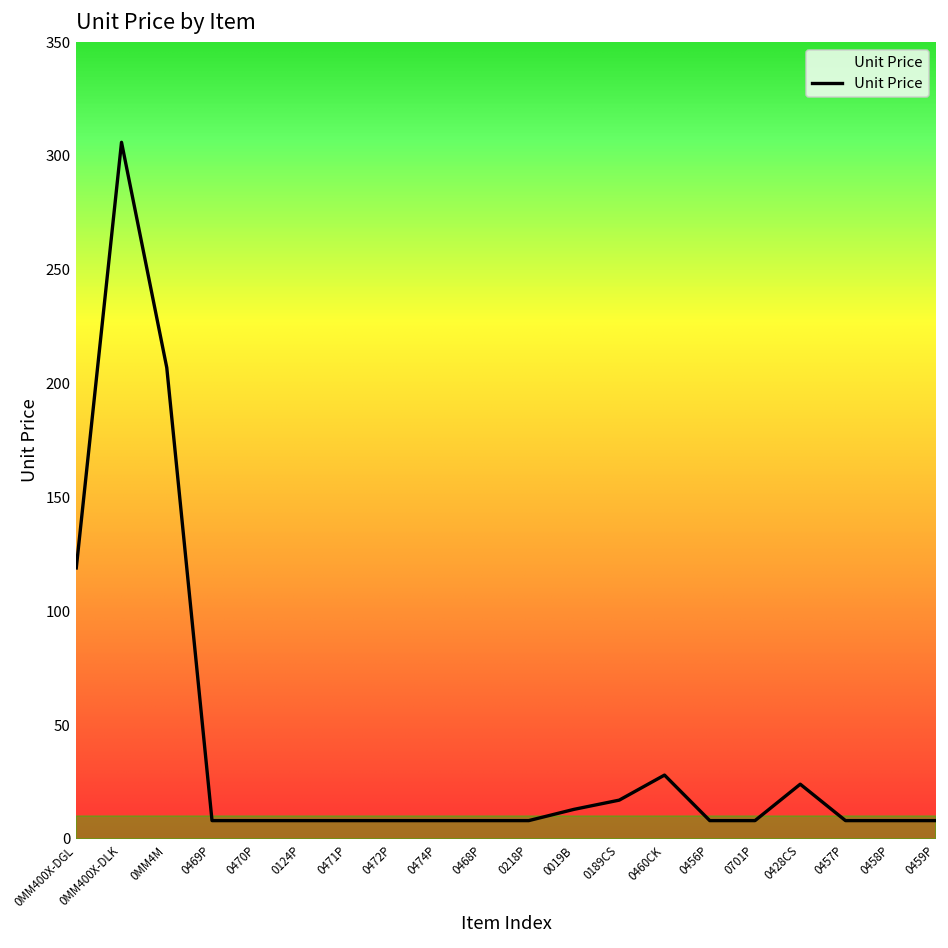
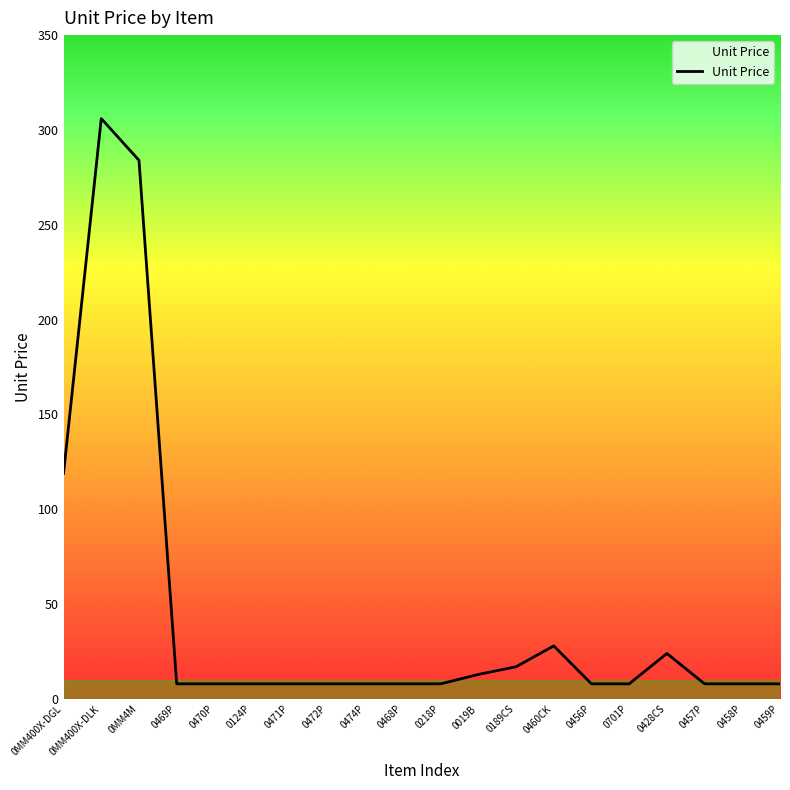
0MM4M: 207 -> 284
